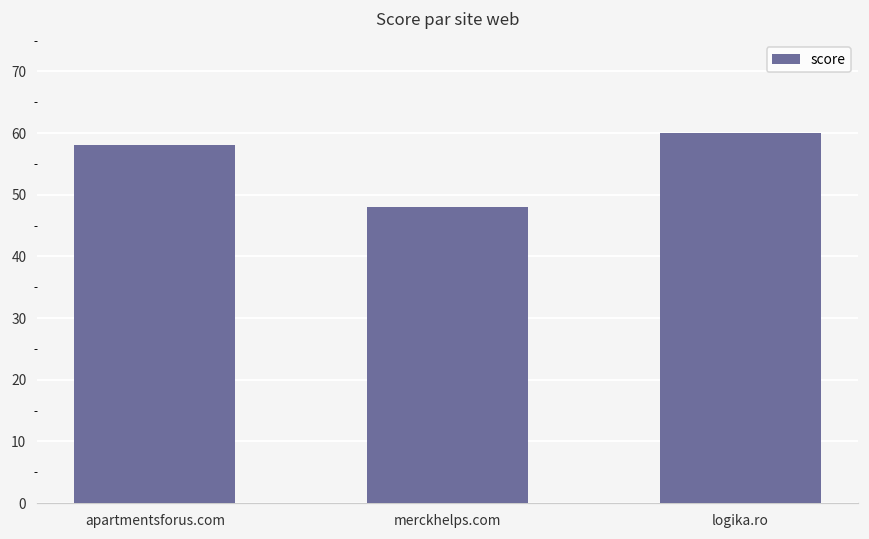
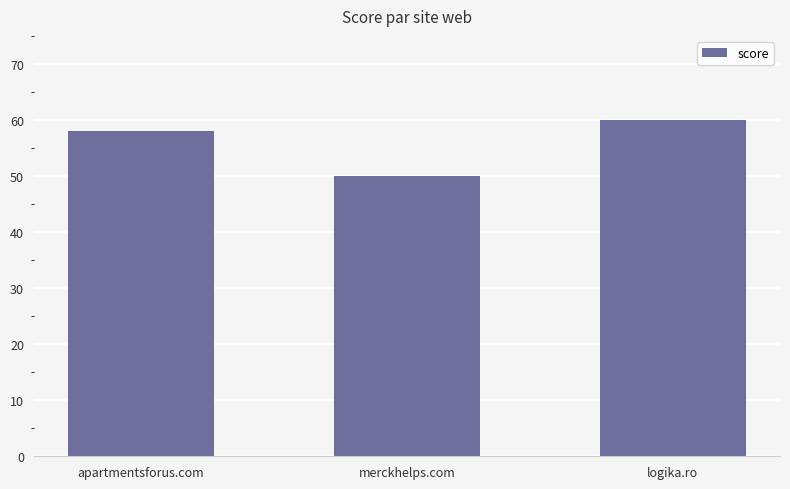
merckhelps.com: 48 -> 50
